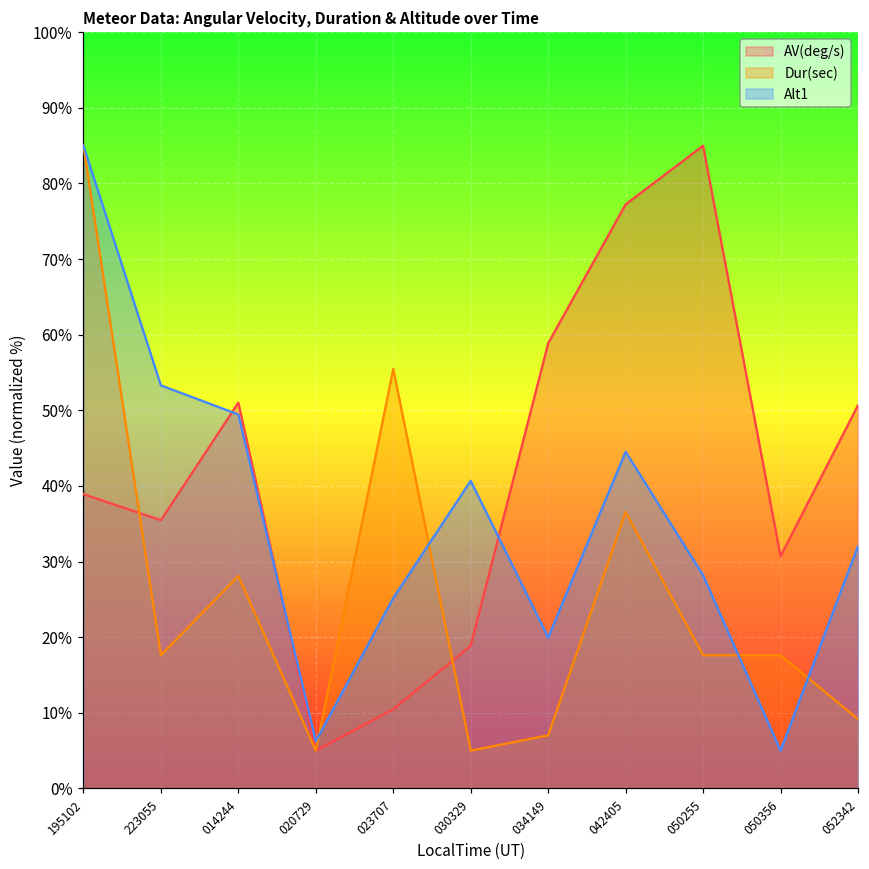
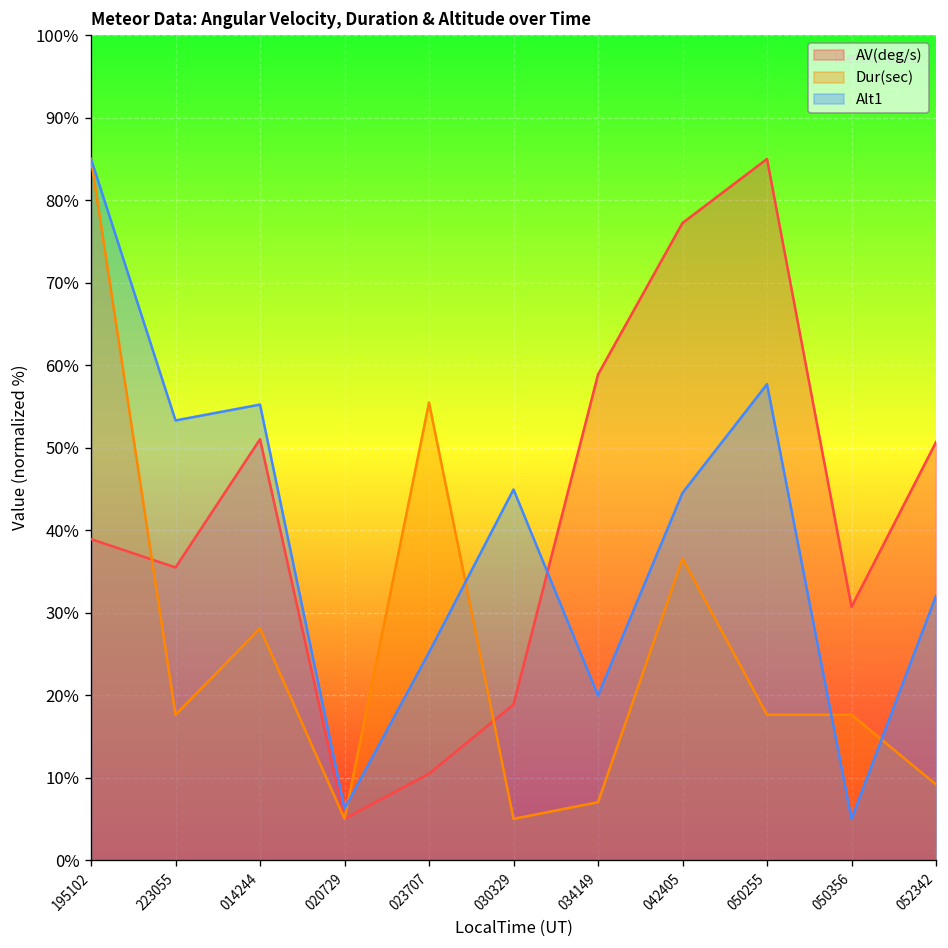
Alt1, 014244: 49% -> 55%
Alt1, 030329: 41% -> 45%
Alt1, 050255: 28% -> 58%
